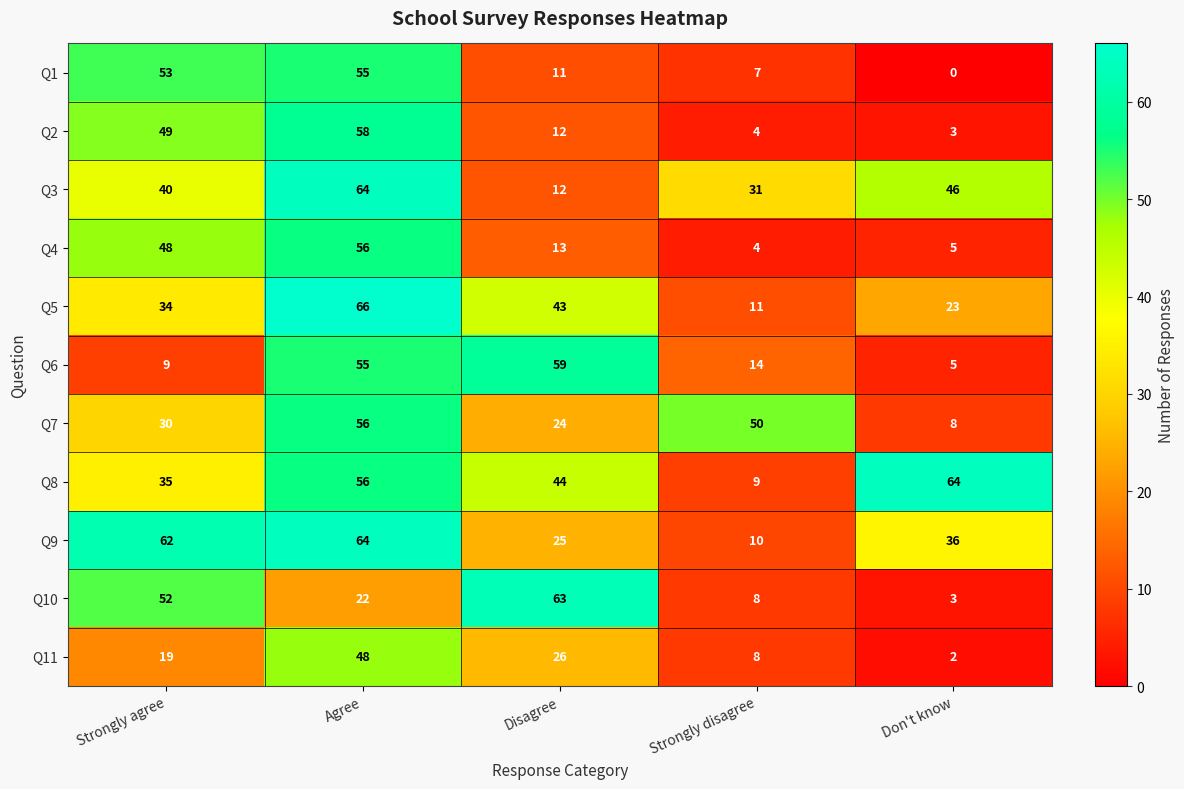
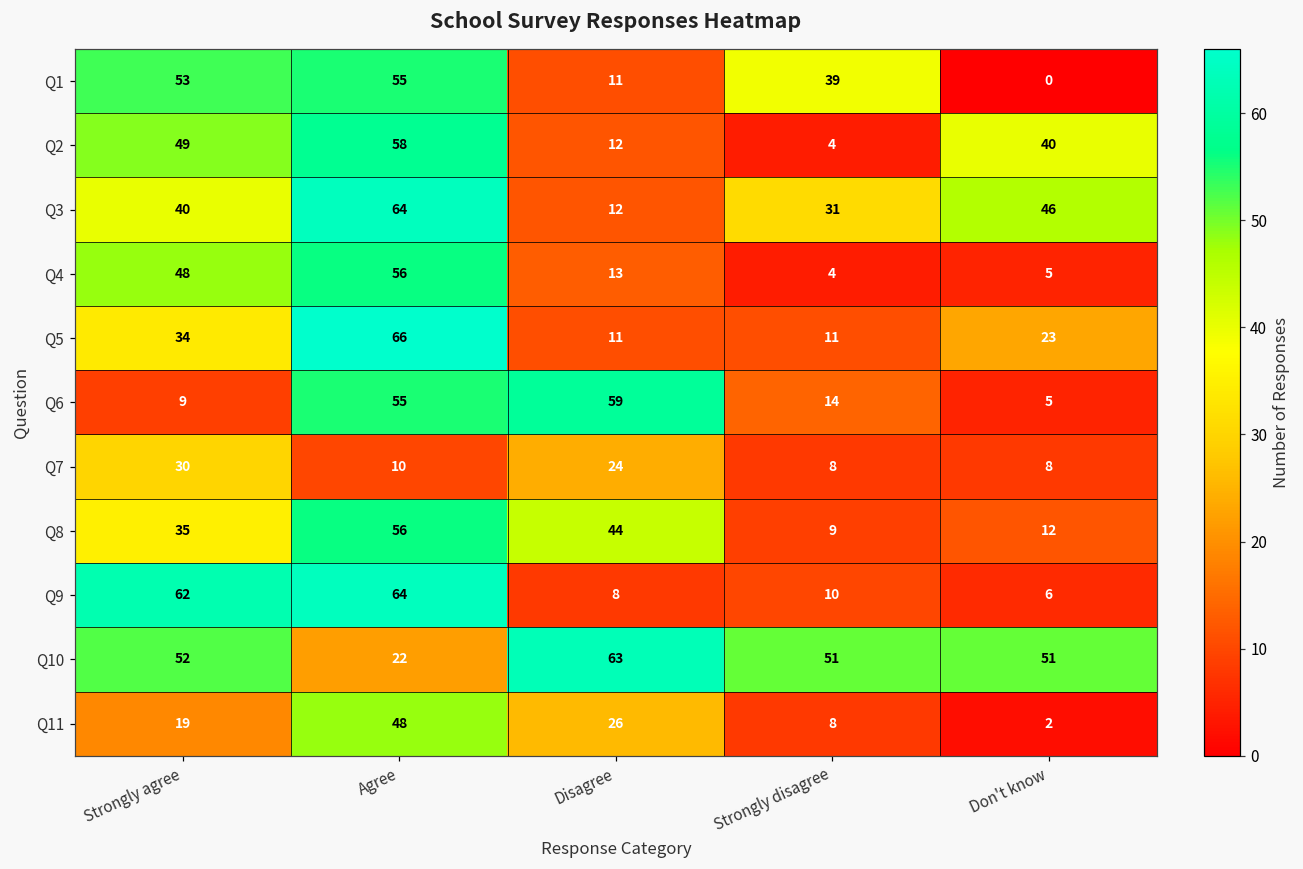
Q1, Strongly disagree: 7 -> 39
Q2, Don't know: 3 -> 40
Q5, Disagree: 43 -> 11
Q7, Agree: 56 -> 10
Q7, Strongly disagree: 50 -> 8
Q8, Don't know: 64 -> 12
Q9, Disagree: 25 -> 8
Q9, Don't know: 36 -> 6
Q10, Strongly disagree: 8 -> 51
Q10, Don't know: 3 -> 51
